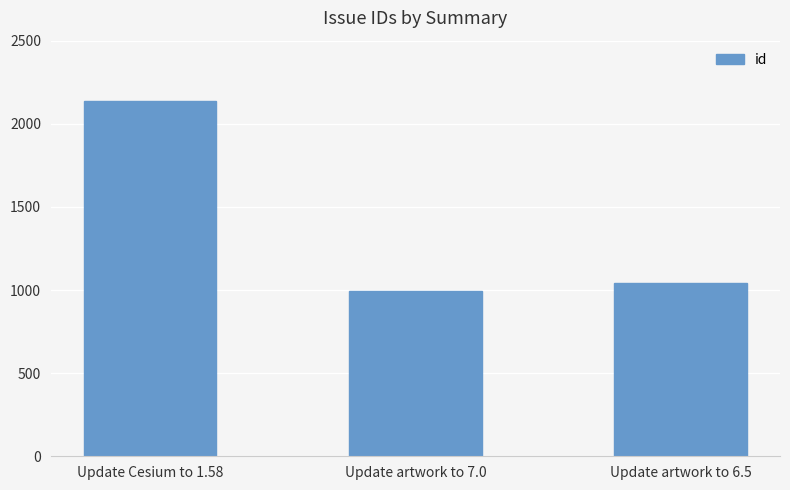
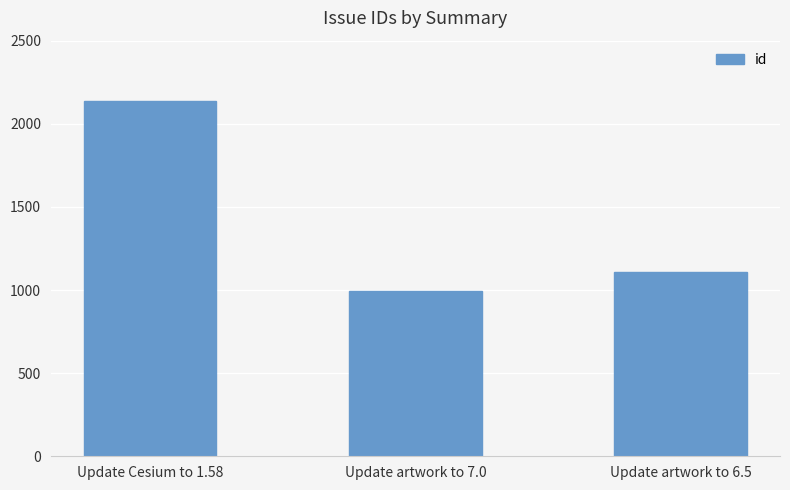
Update artwork to 6.5: 1050 -> 1110
